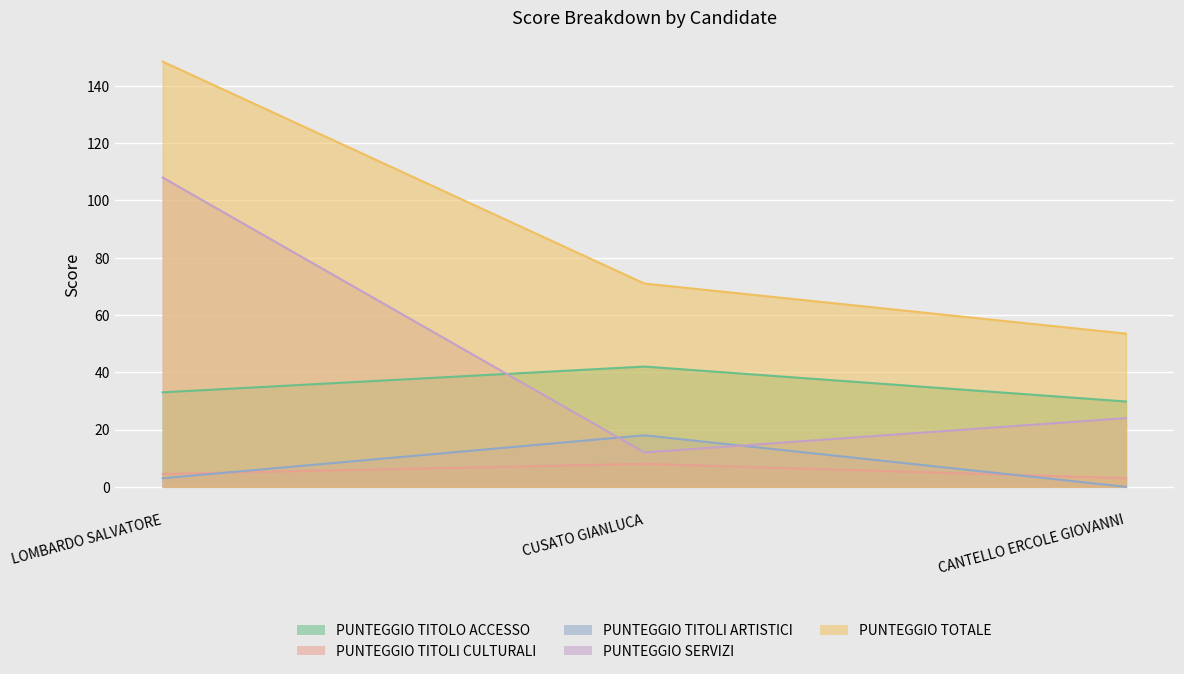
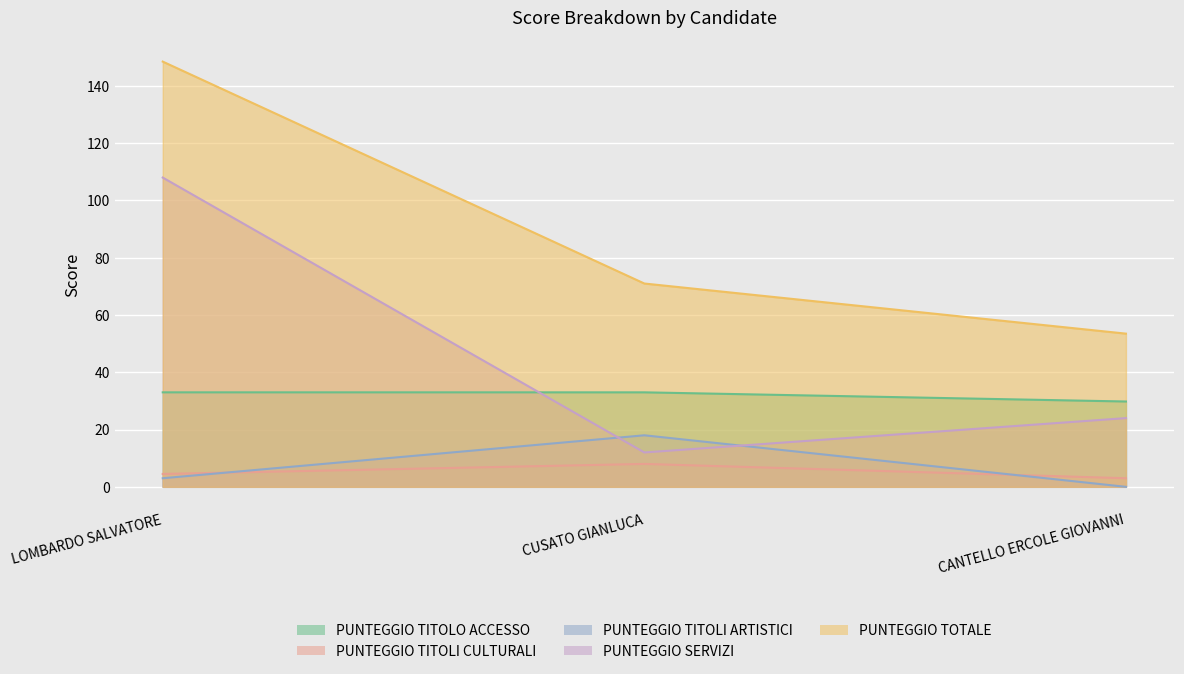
PUNTEGGIO TITOLO ACCESSO, CUSATO GIANLUCA: 42 -> 33
